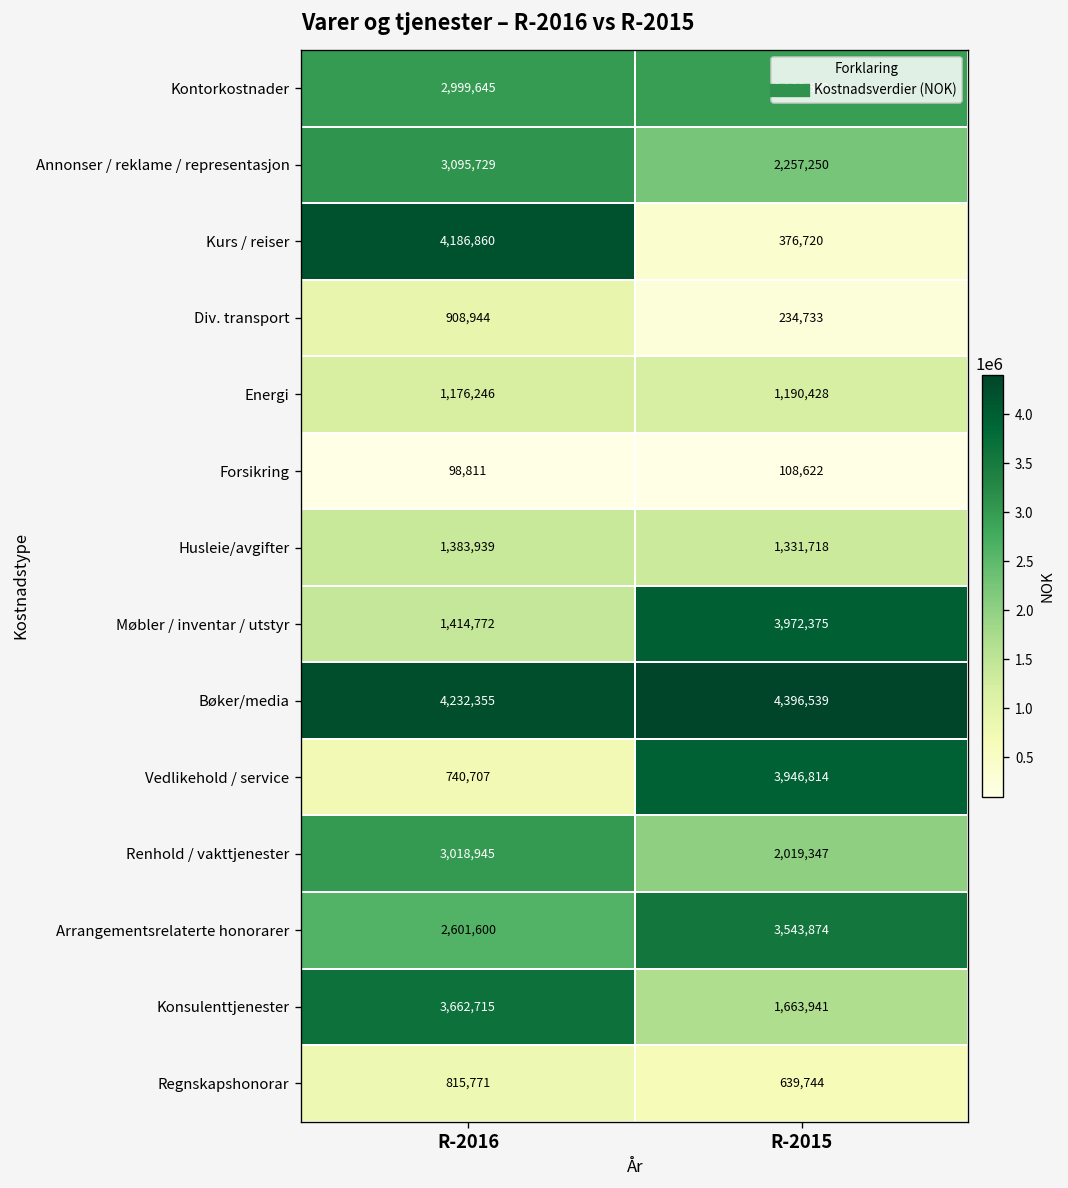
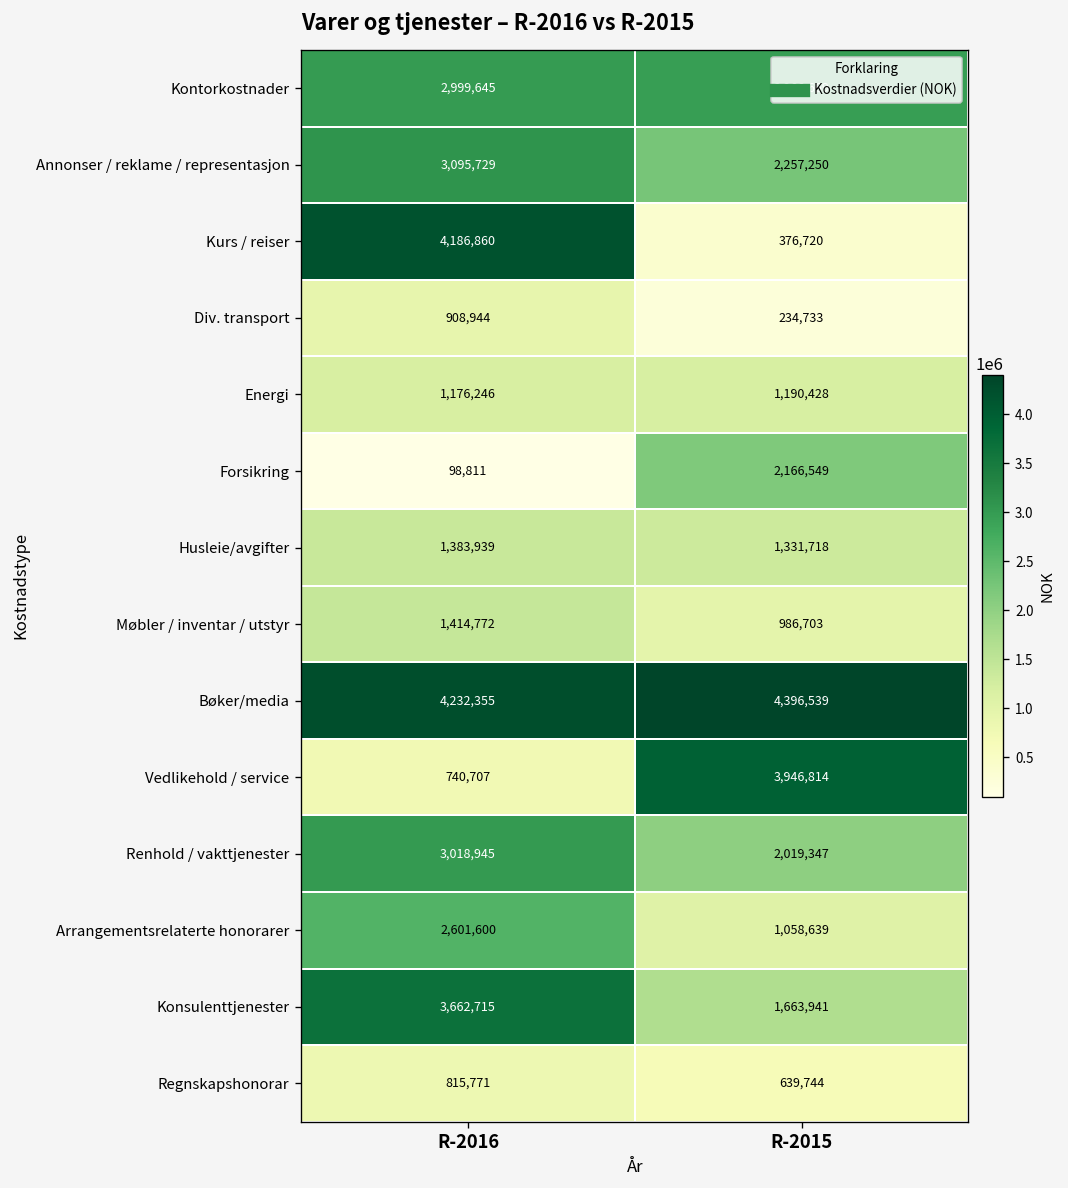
Forsikring, R-2015: 108,622 -> 2,166,549
Møbler / inventar / utstyr, R-2015: 3,972,375 -> 986,703
Arrangementsrelaterte honorarer, R-2015: 3,543,874 -> 1,058,639
